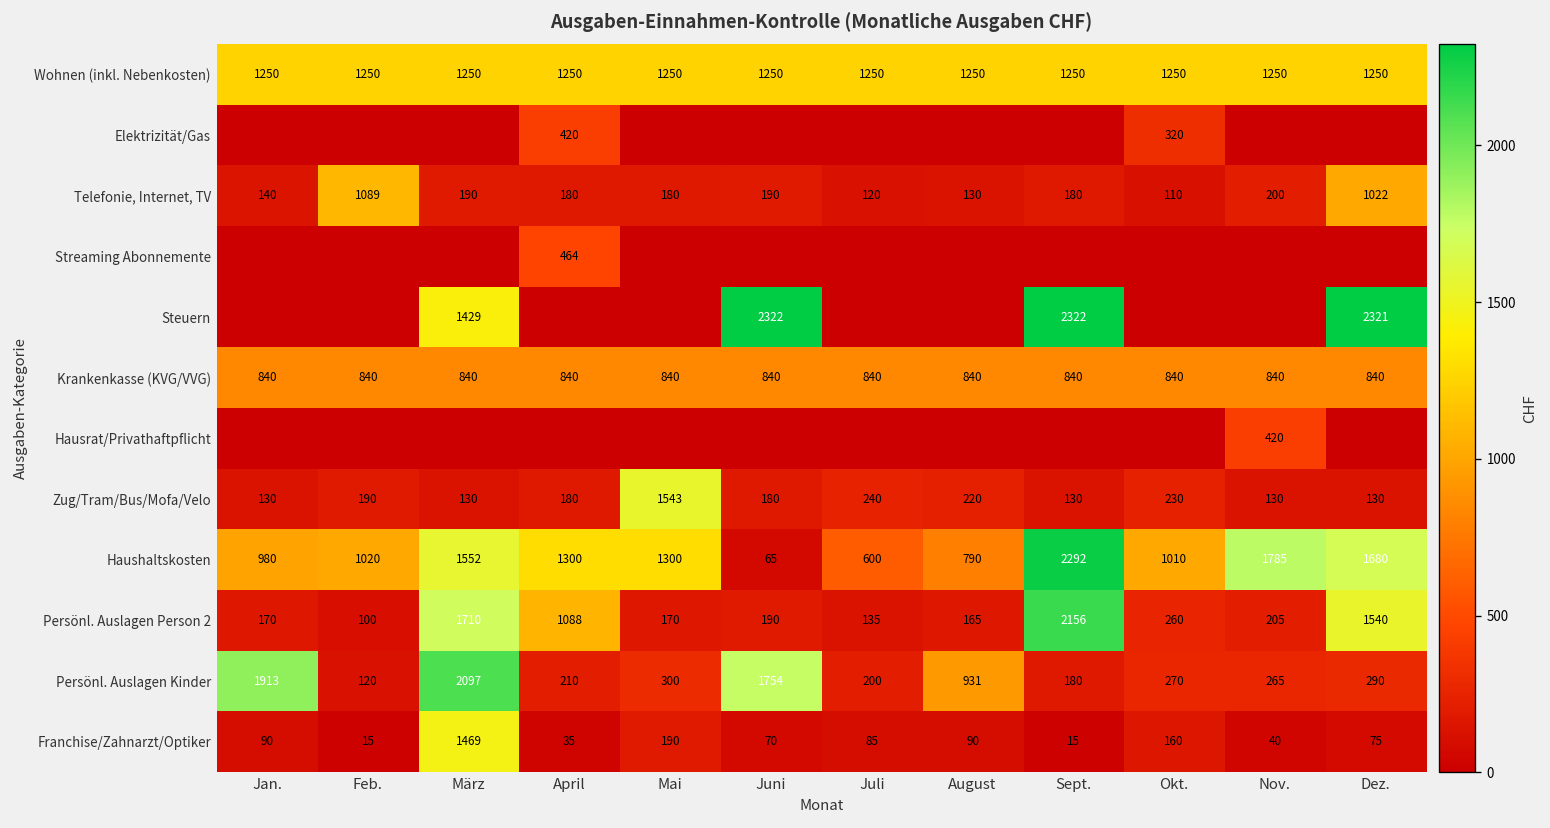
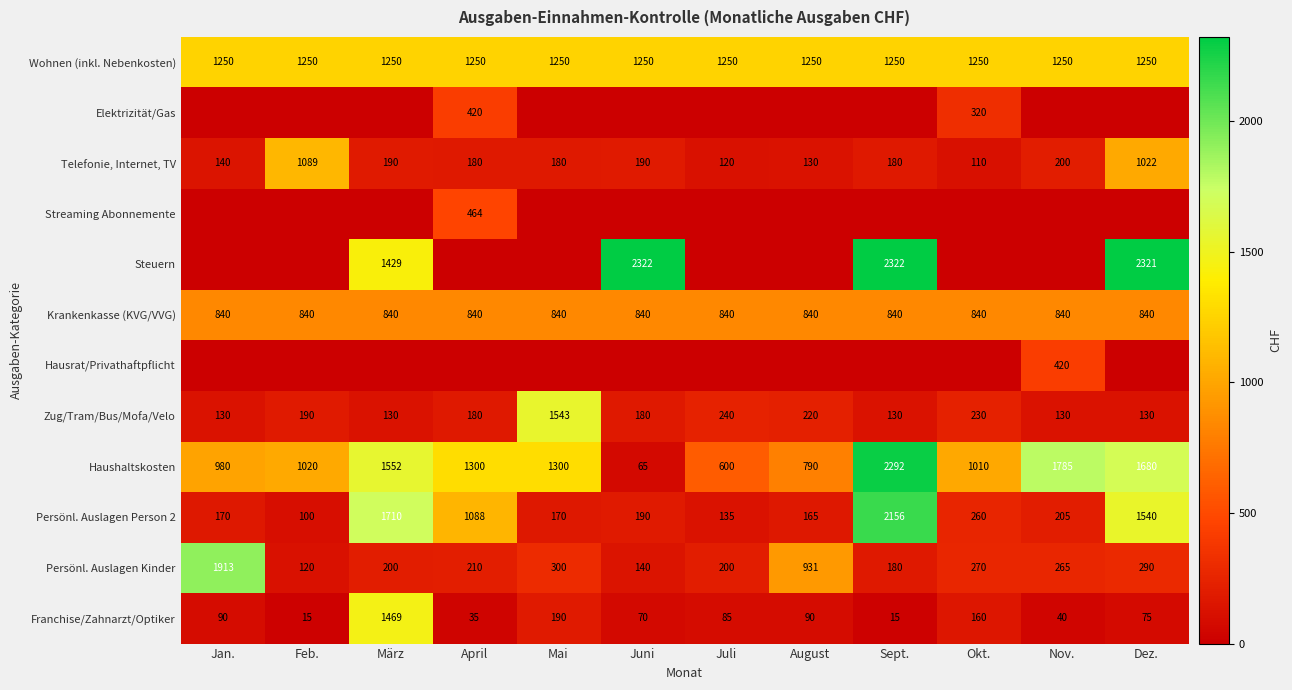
Persönl. Auslagen Kinder, März: 2097 -> 200
Persönl. Auslagen Kinder, Juni: 1754 -> 140
